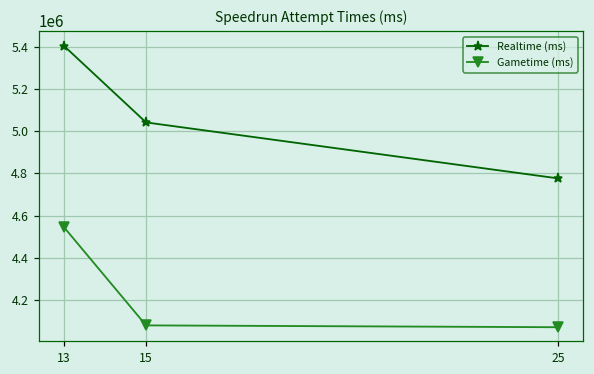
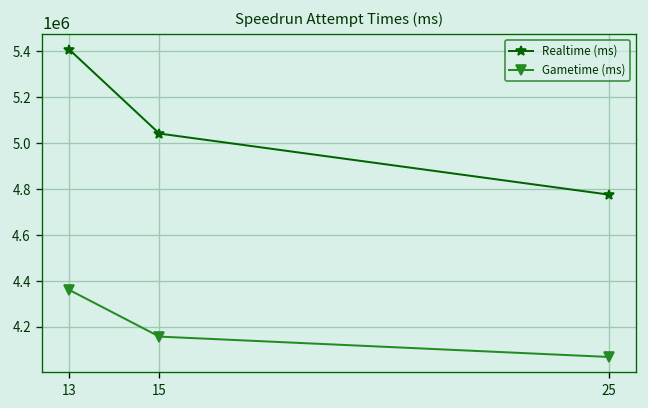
Gametime (ms), 13: 4550000 -> 4360000
Gametime (ms), 15: 4080000 -> 4160000
